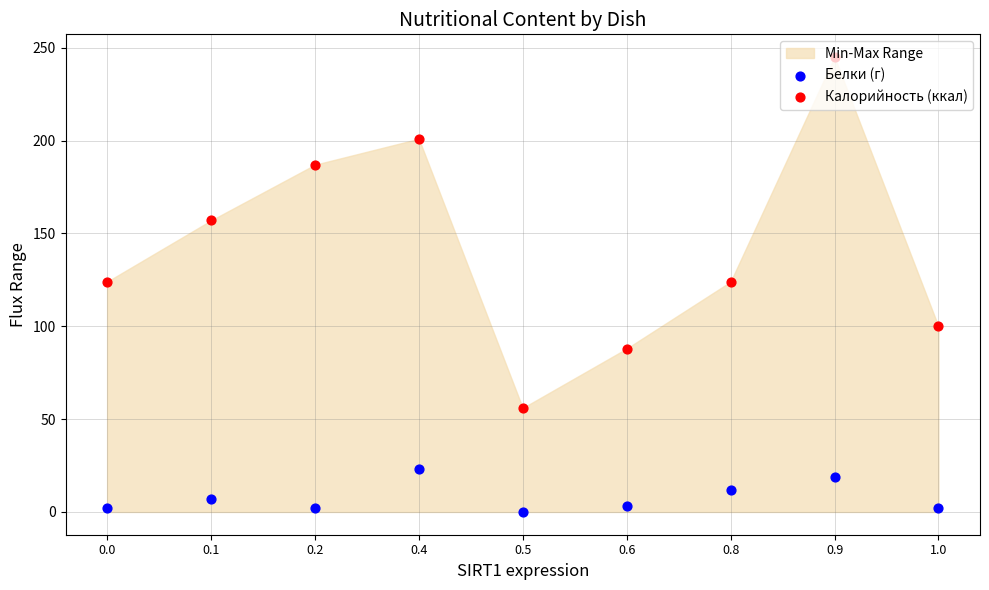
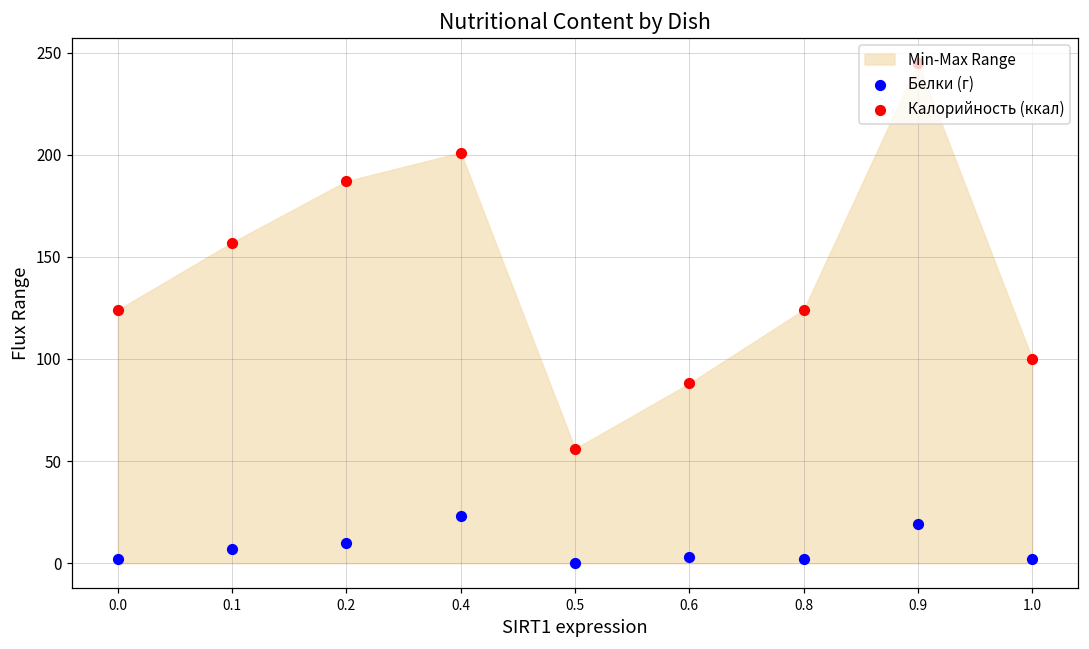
Белки (г), 0.2: 2 -> 10
Белки (г), 0.8: 12 -> 2
